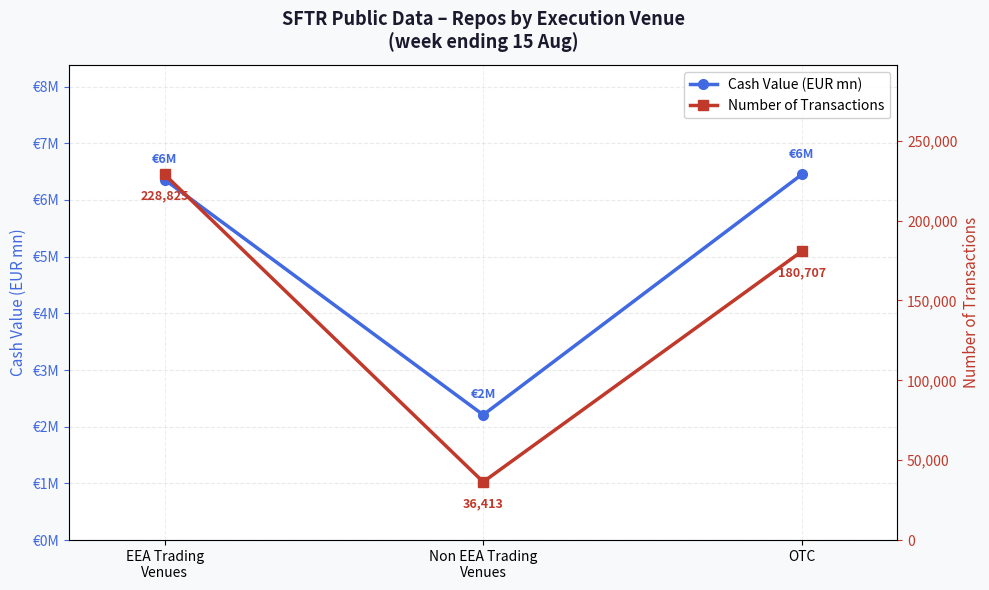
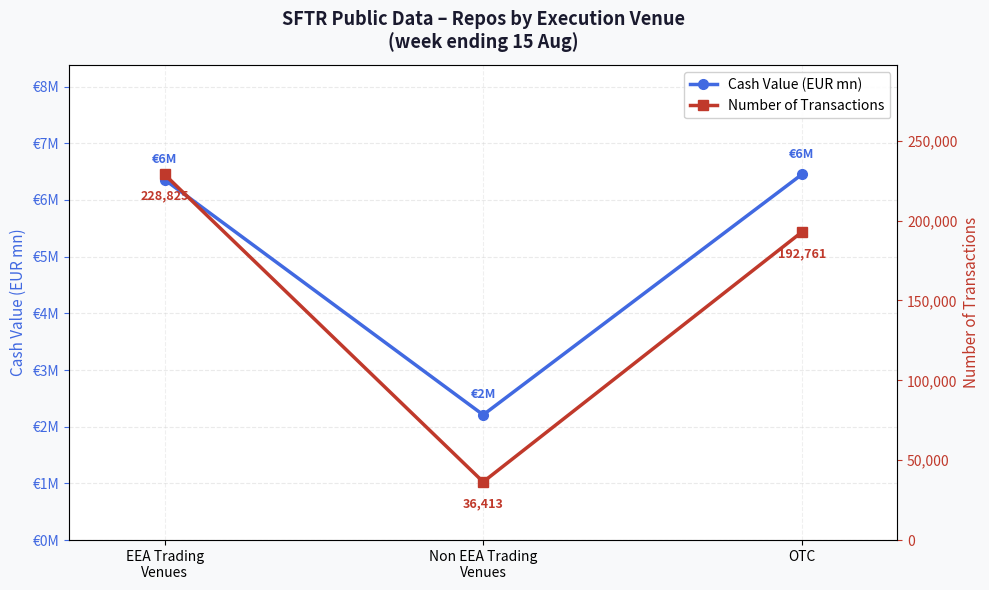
Number of Transactions, OTC: 180,707 -> 192,761
